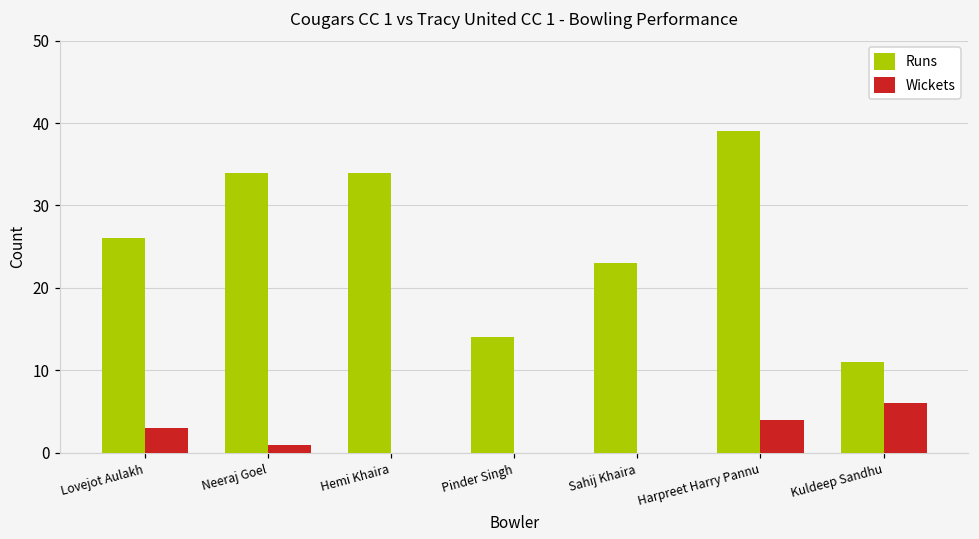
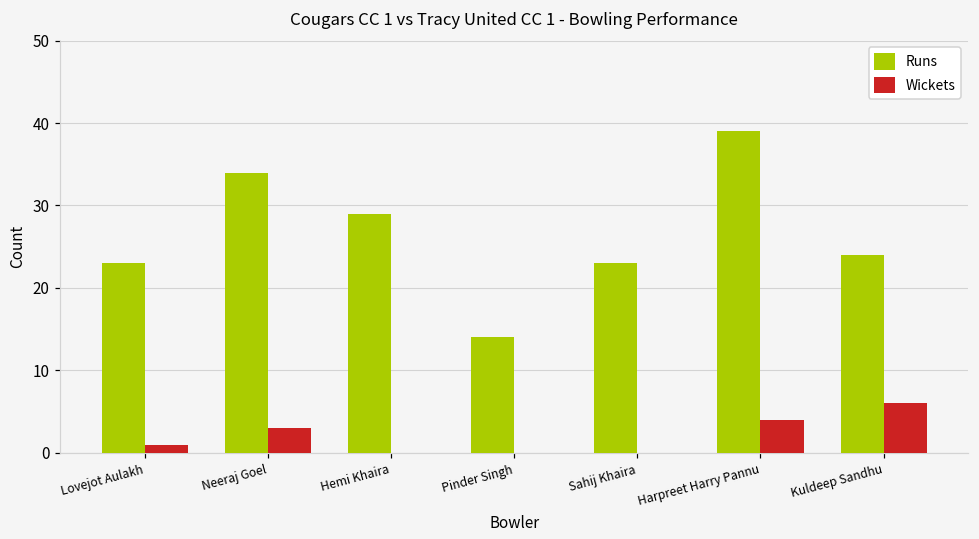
Runs, Lovejot Aulakh: 26 -> 23
Wickets, Lovejot Aulakh: 3 -> 1
Wickets, Neeraj Goel: 1 -> 3
Runs, Hemi Khaira: 34 -> 29
Runs, Kuldeep Sandhu: 11 -> 24
